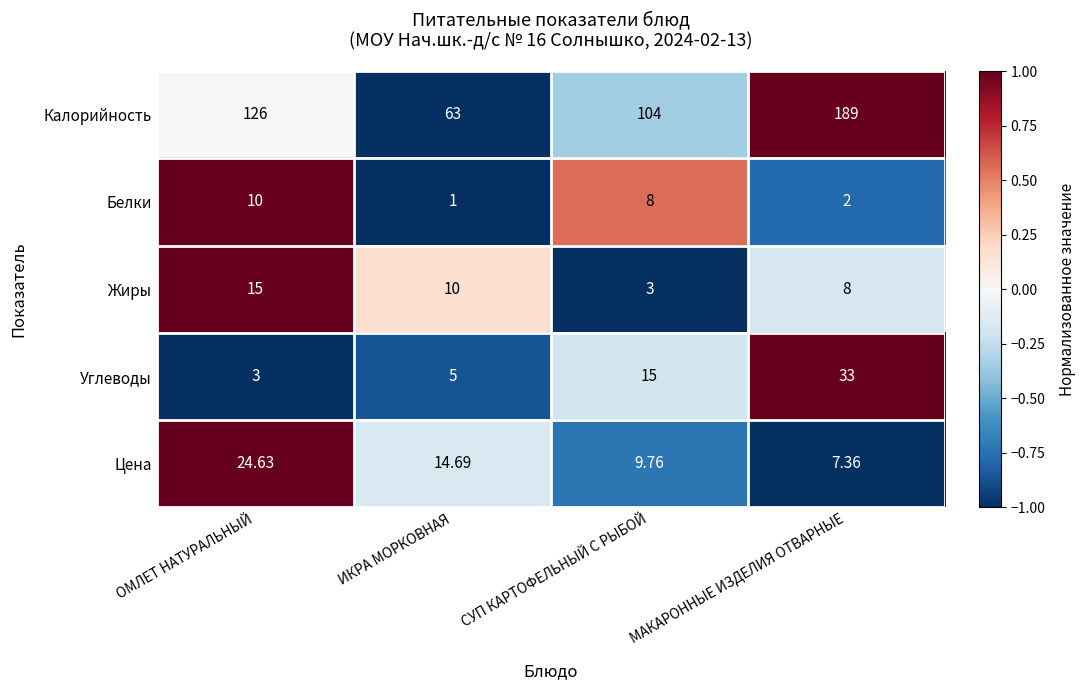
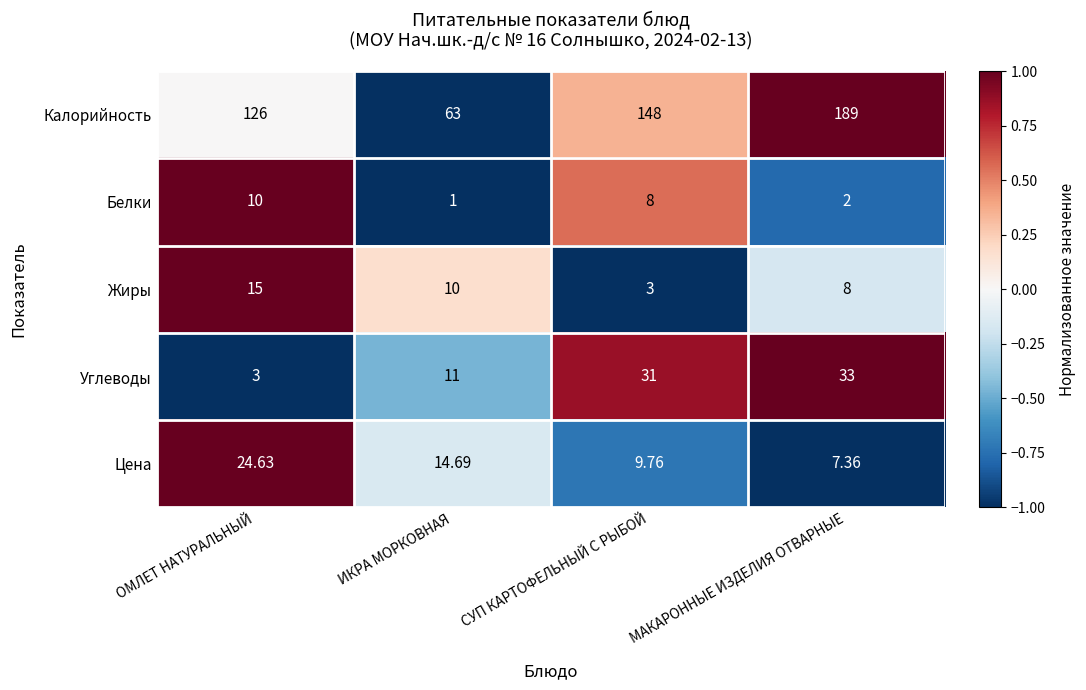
Калорийность, СУП КАРТОФЕЛЬНЫЙ С РЫБОЙ: 104 -> 148
Углеводы, ИКРА МОРКОВНАЯ: 5 -> 11
Углеводы, СУП КАРТОФЕЛЬНЫЙ С РЫБОЙ: 15 -> 31
